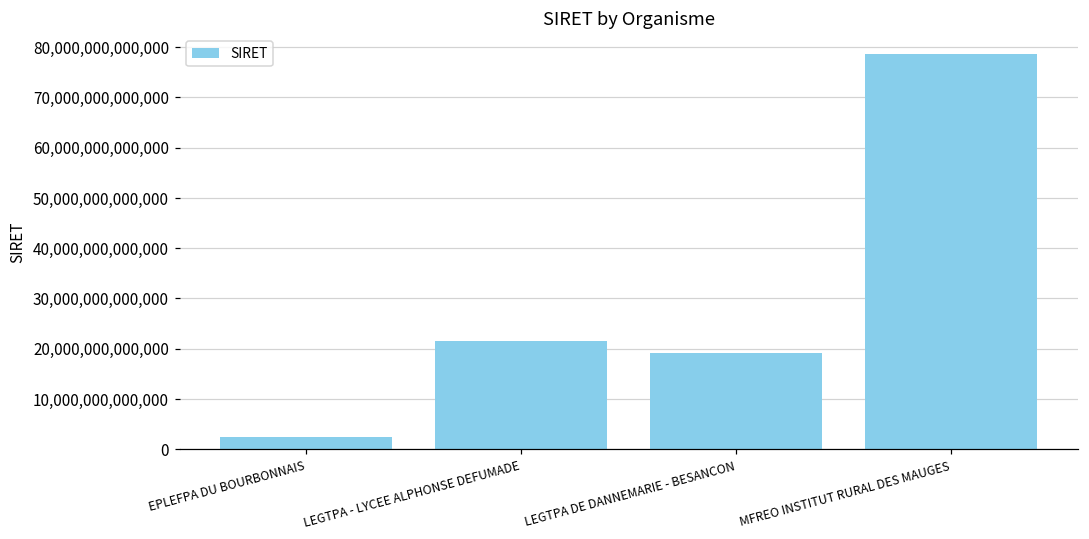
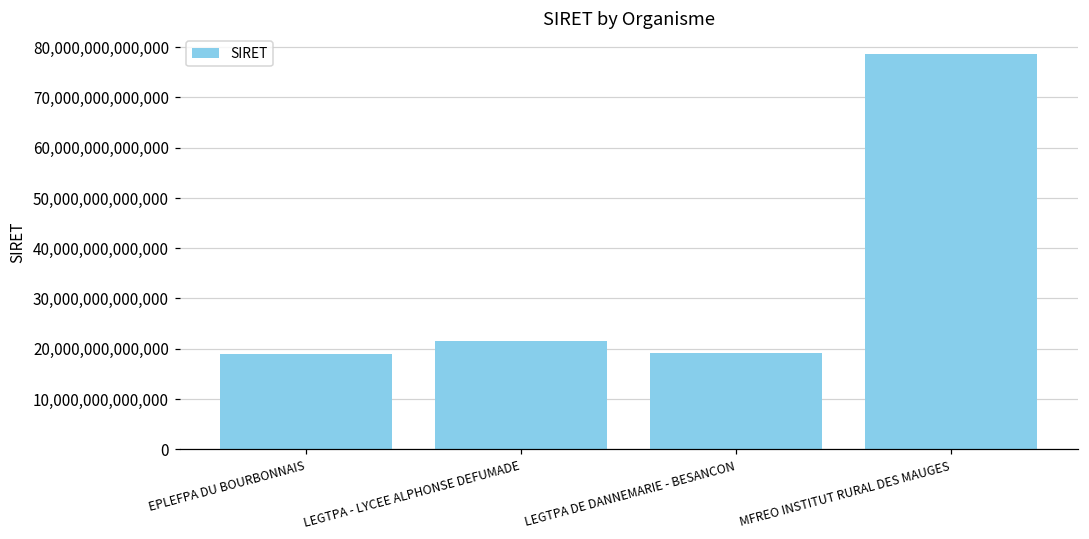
EPLEFPA DU BOURBONNAIS: 2,000,000,000,000 -> 19,000,000,000,000
